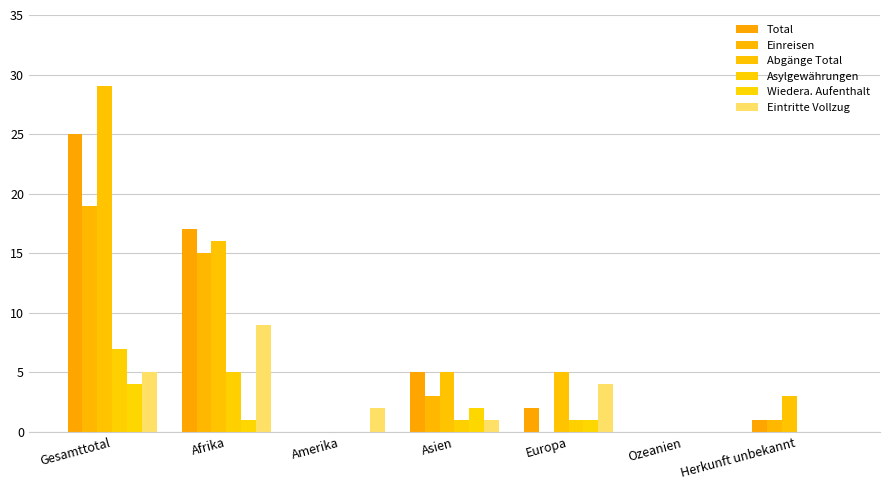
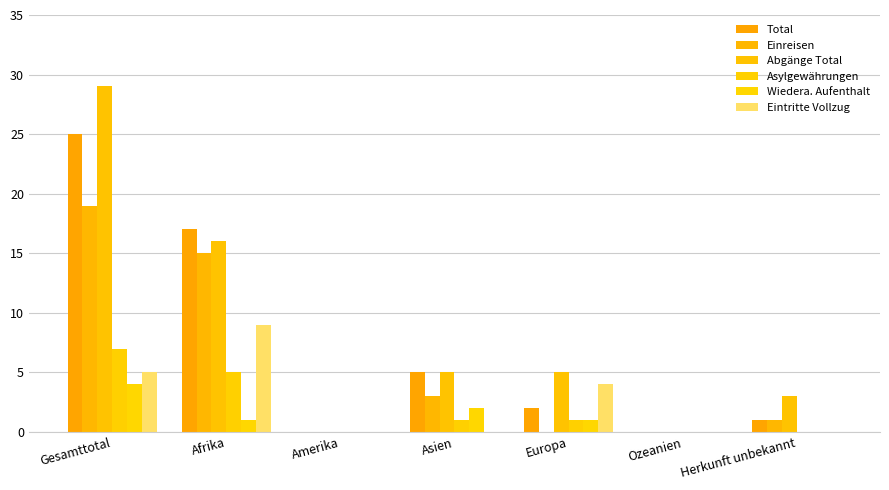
Eintritte Vollzug, Amerika: 2 -> 0
Eintritte Vollzug, Asien: 1 -> 0
